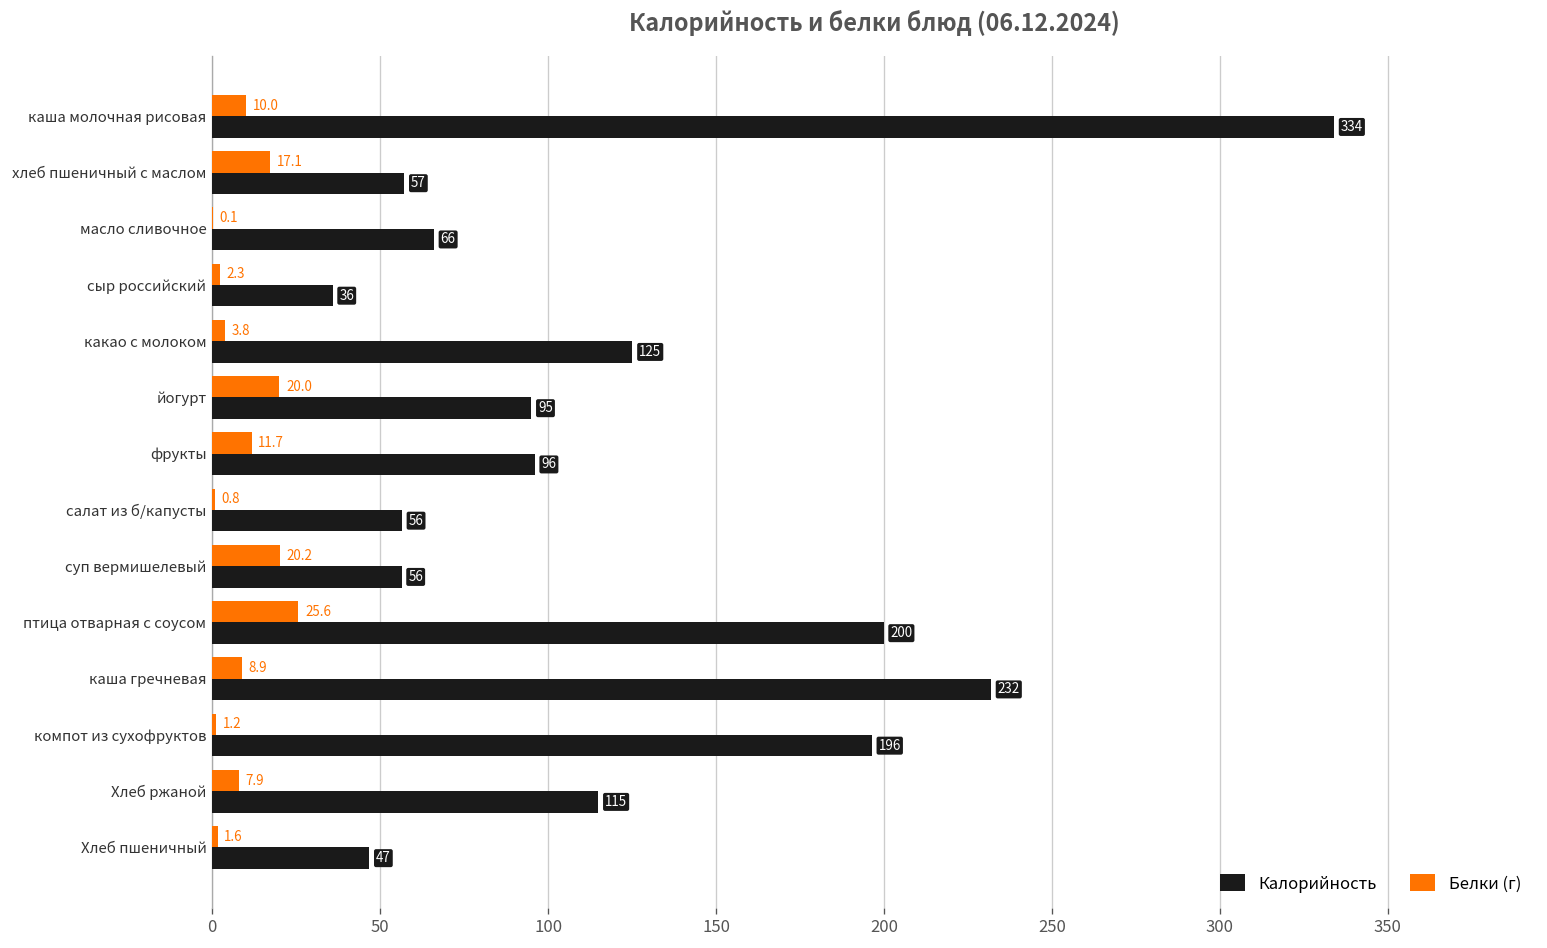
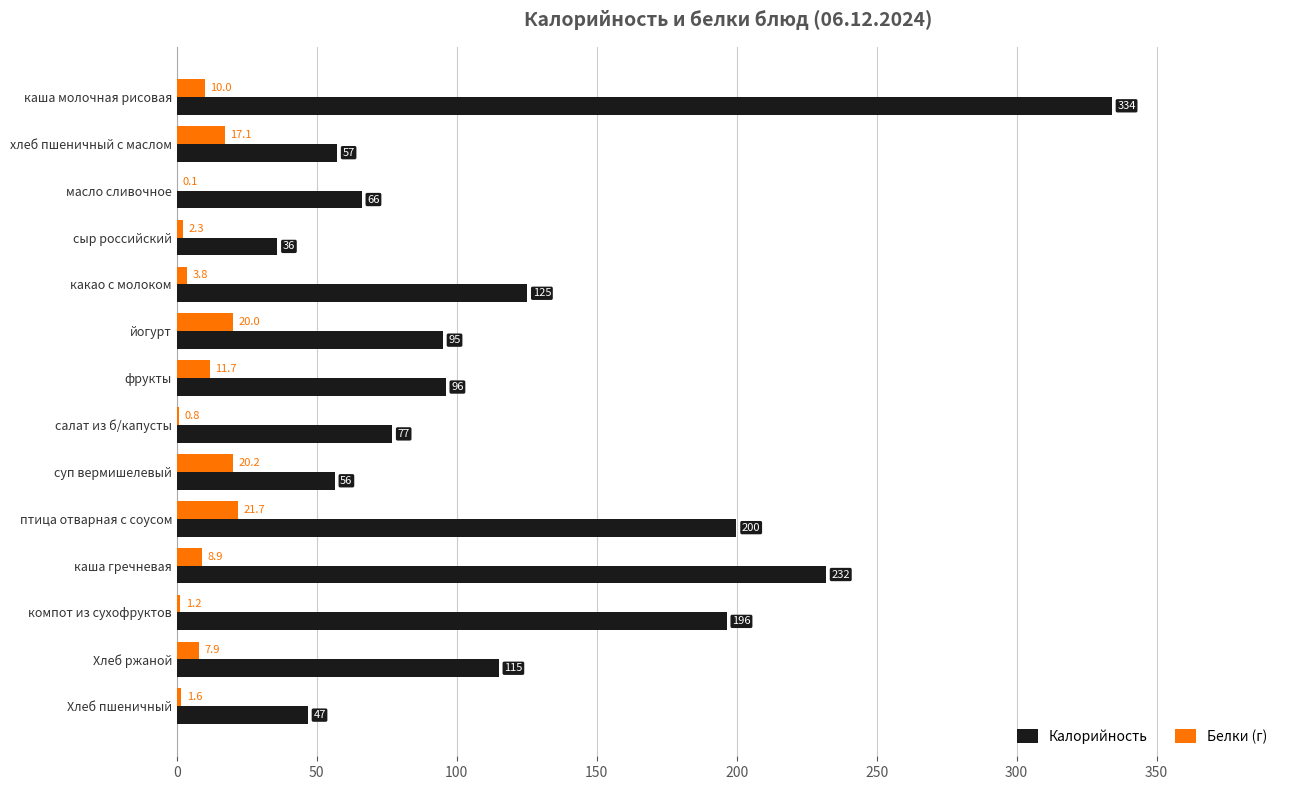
Калорийность, салат из б/капусты: 56 -> 77
Белки (г), птица отварная с соусом: 25.6 -> 21.7
